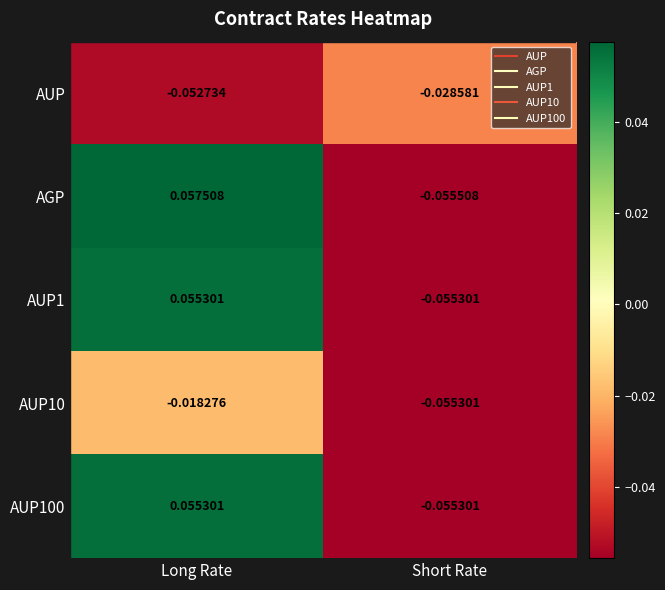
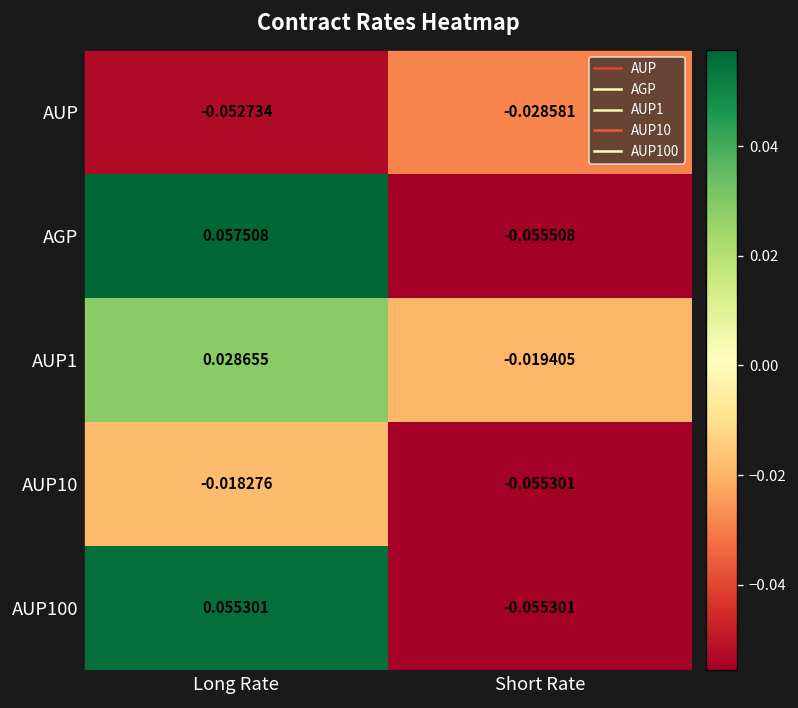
AUP1, Long Rate: 0.055301 -> 0.028655
AUP1, Short Rate: -0.055301 -> -0.019405
